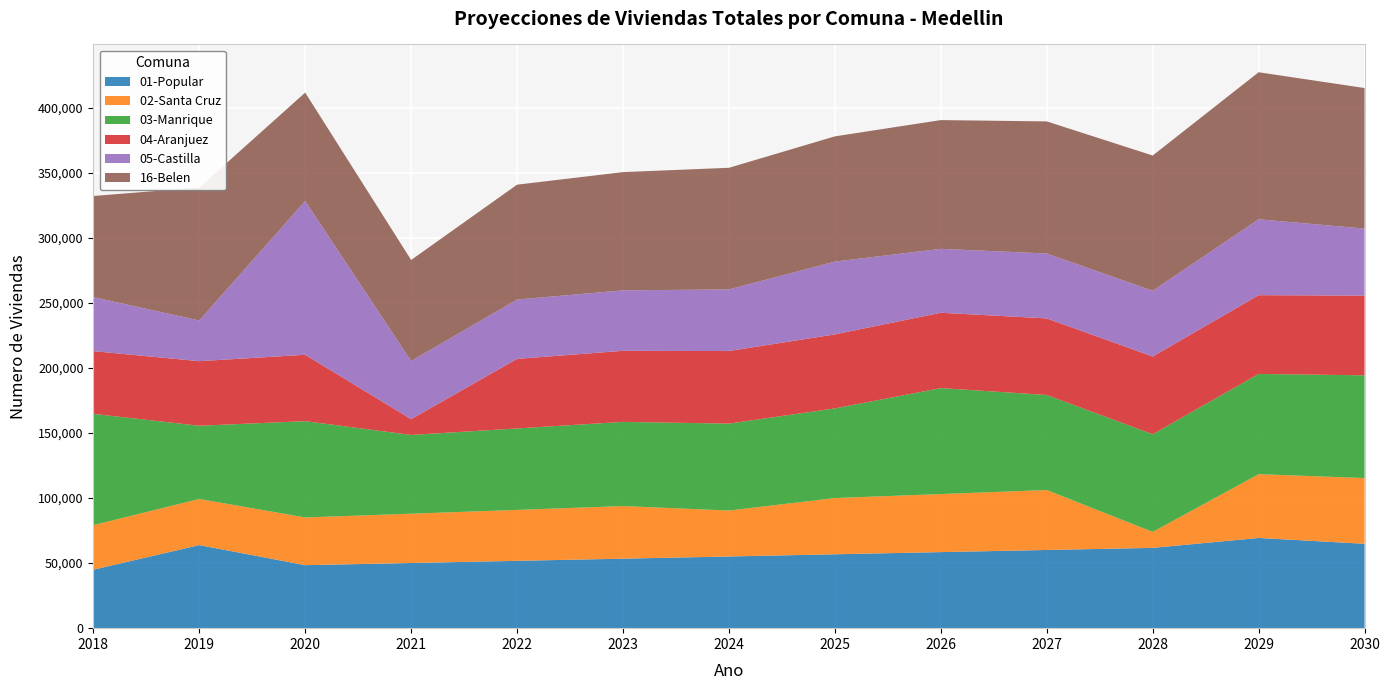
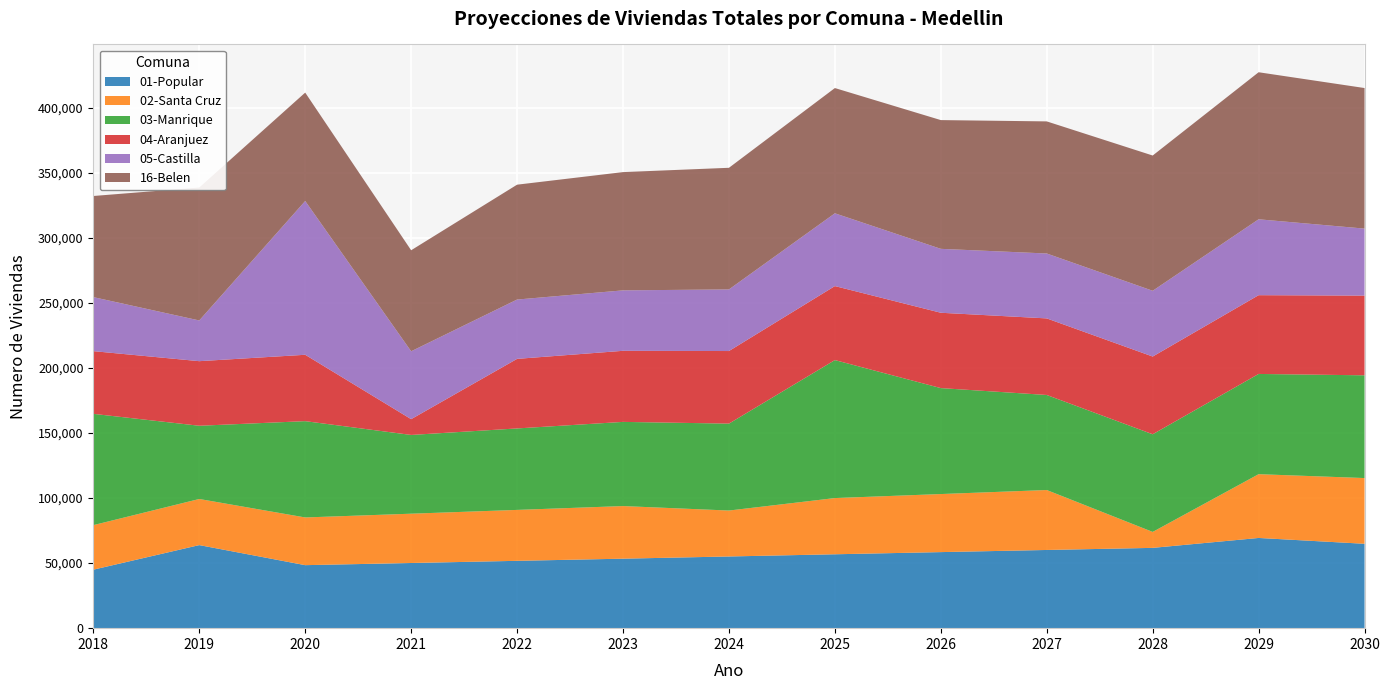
05-Castilla, 2021: 45,000 -> 52,000
03-Manrique, 2025: 69,000 -> 106,000
